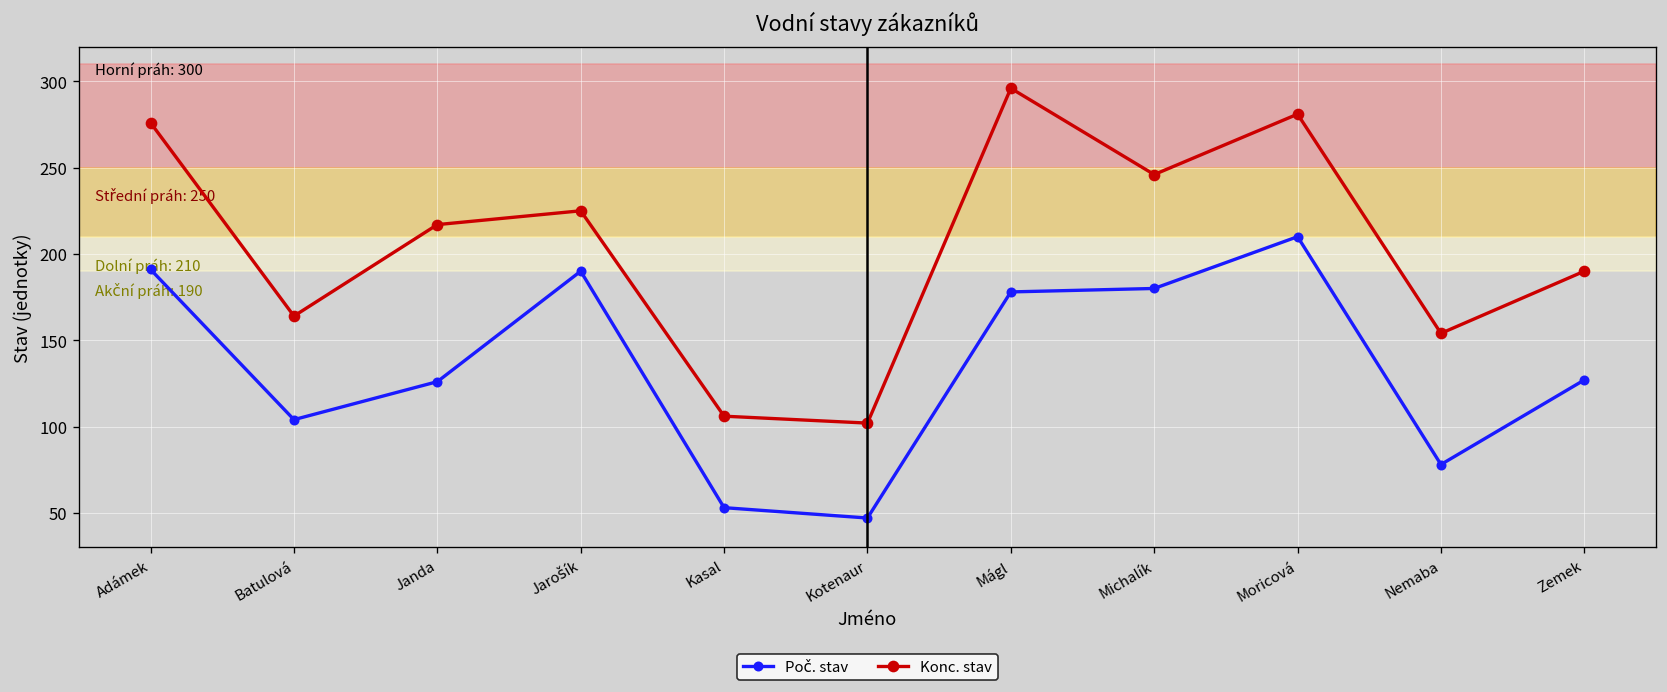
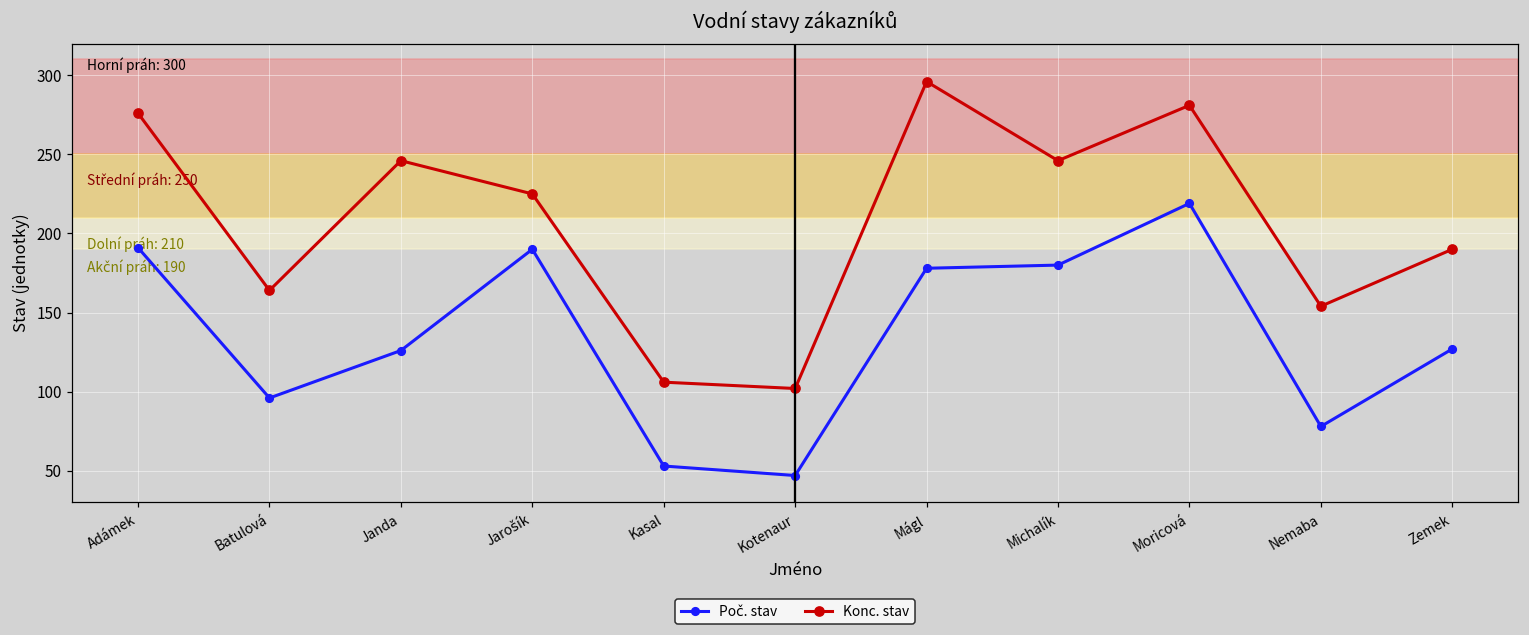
Poč. stav, Batulová: 104 -> 96
Konc. stav, Janda: 217 -> 246
Poč. stav, Moricová: 210 -> 219
